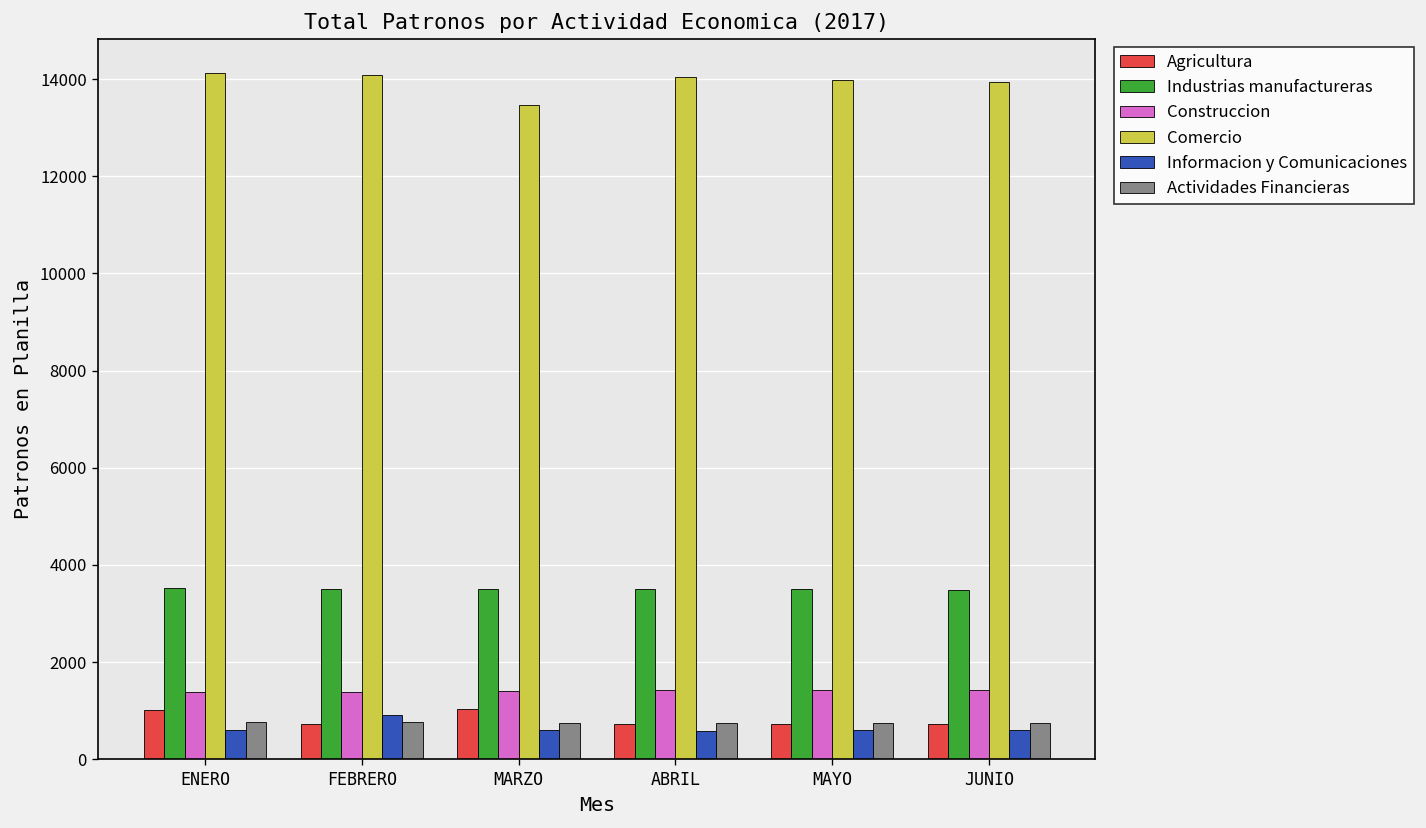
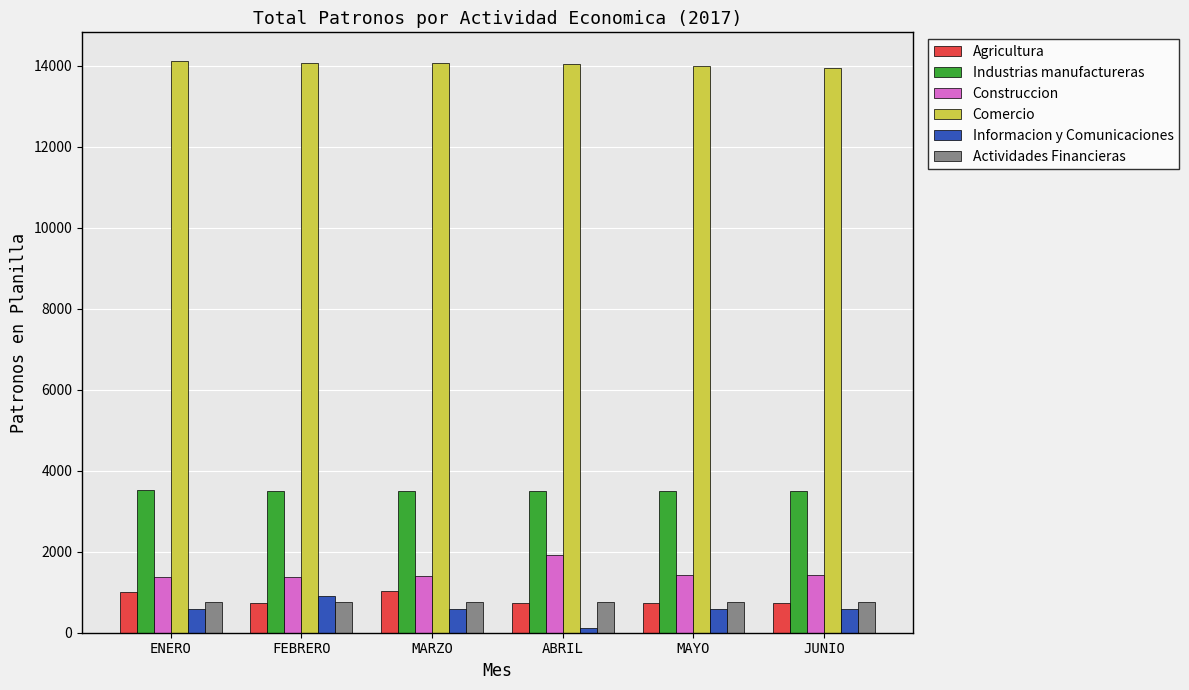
Comercio, MARZO: 13500 -> 14100
Construccion, ABRIL: 1400 -> 1900
Informacion y Comunicaciones, ABRIL: 600 -> 100
